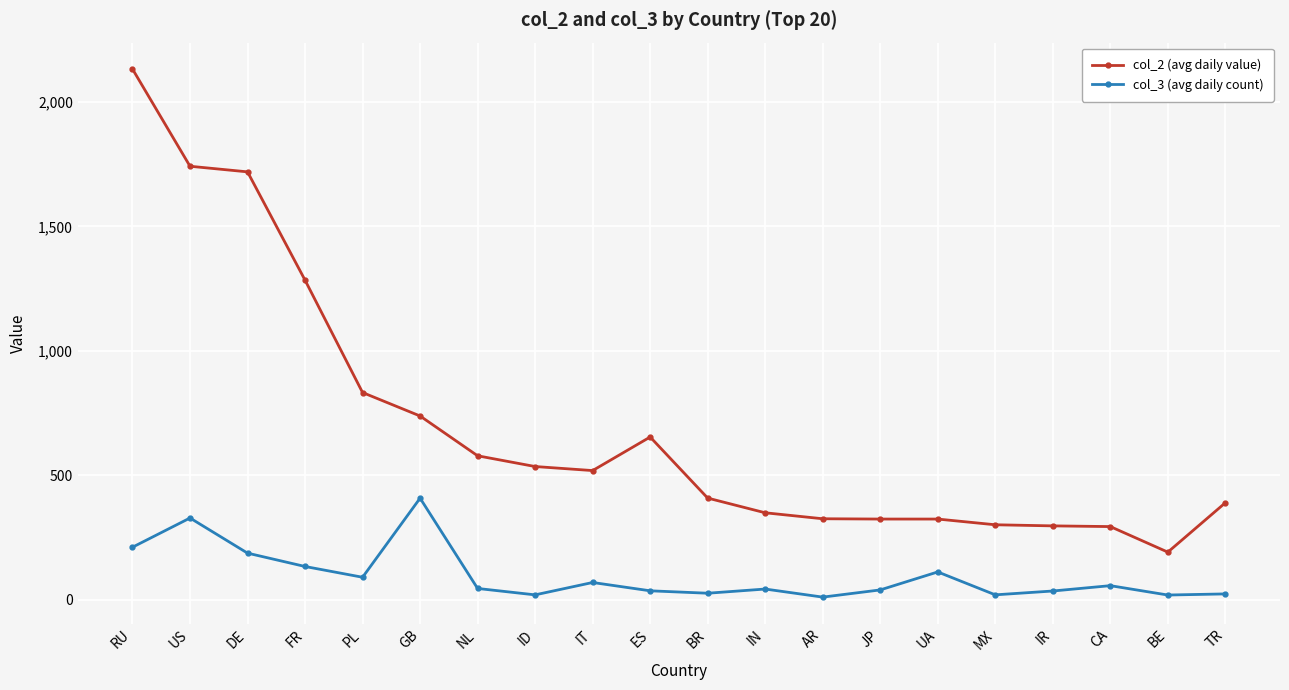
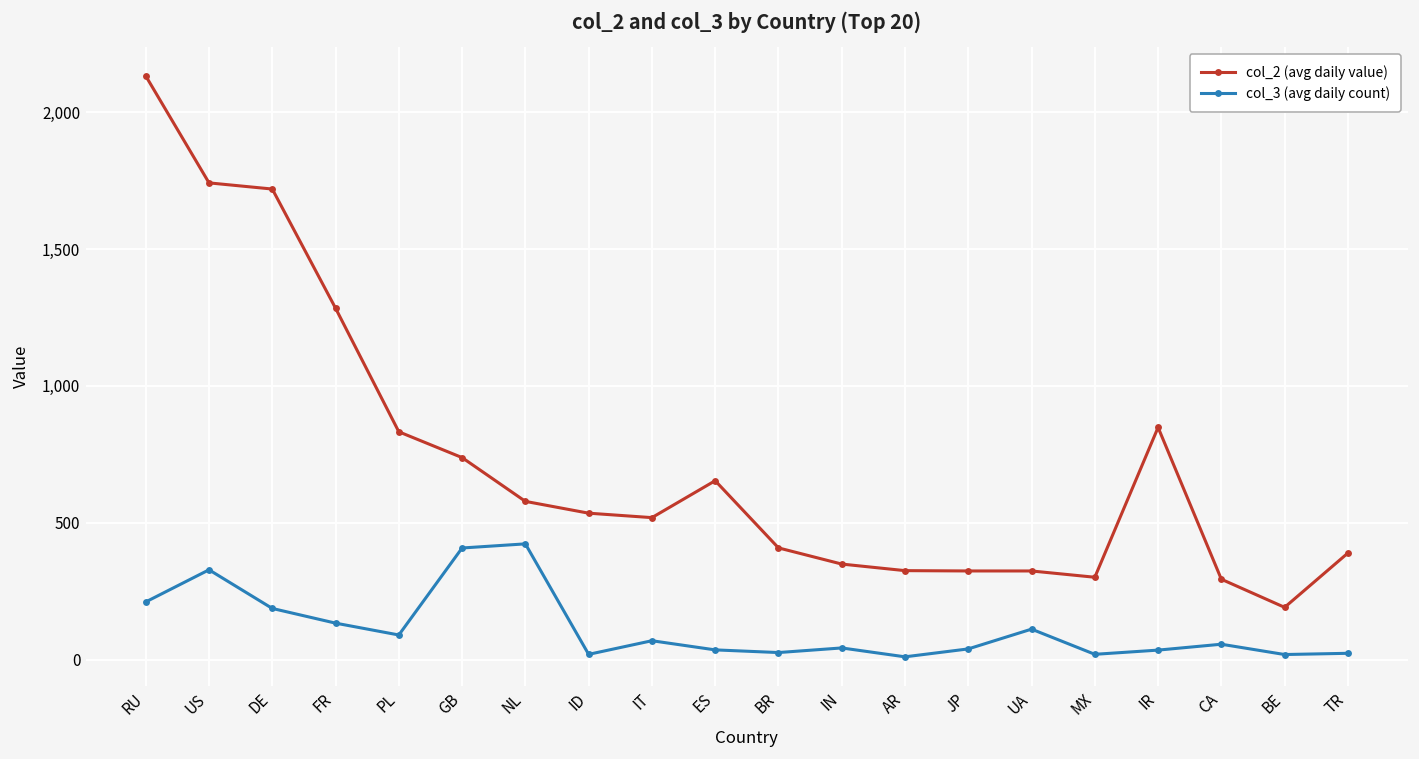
col_3 (avg daily count), NL: 50 -> 420
col_2 (avg daily value), IR: 300 -> 850
